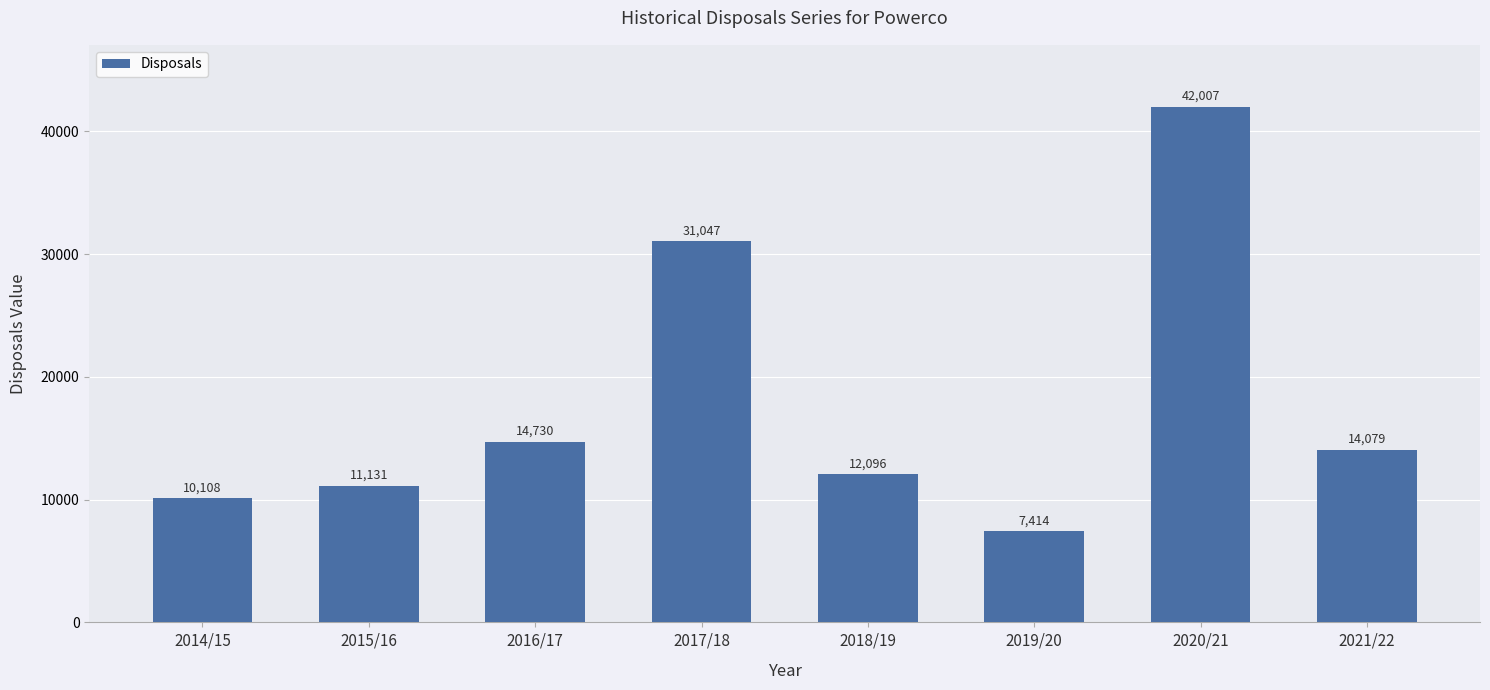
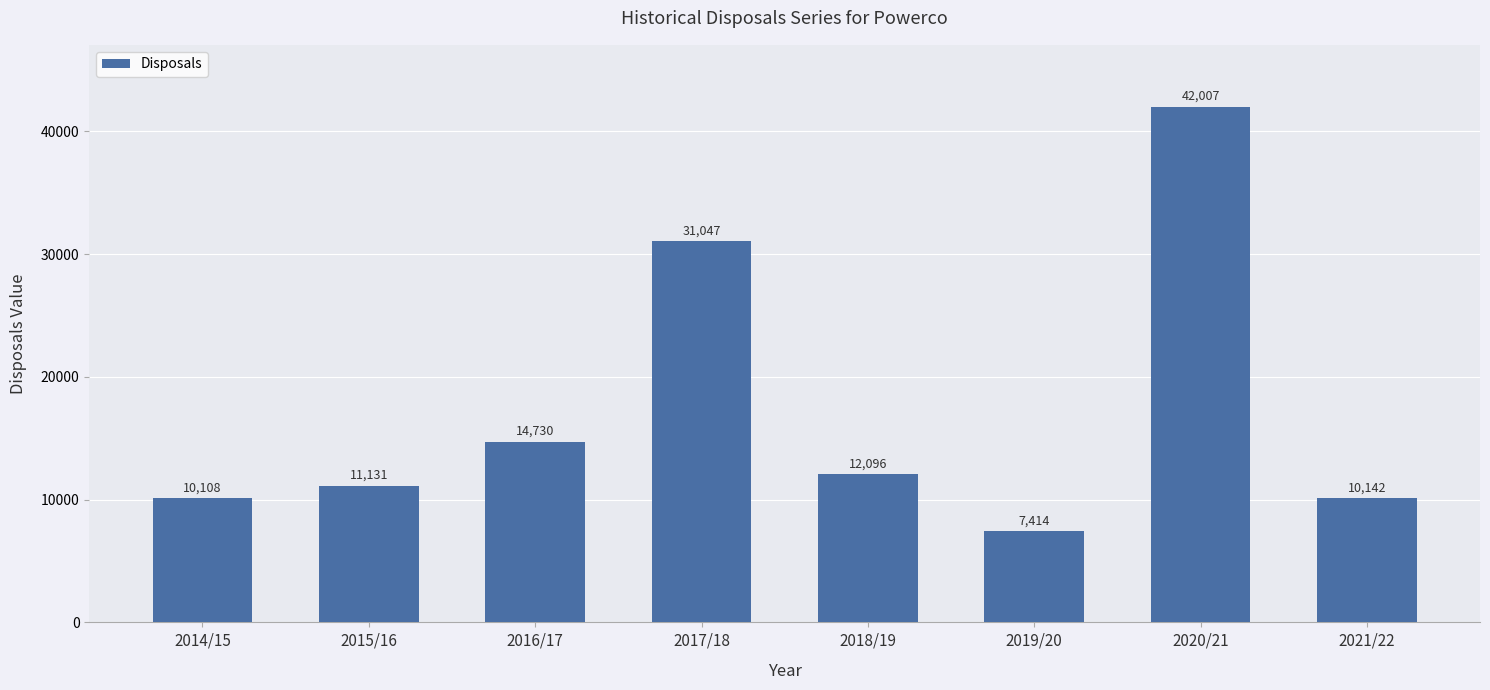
2021/22: 14,079 -> 10,142
